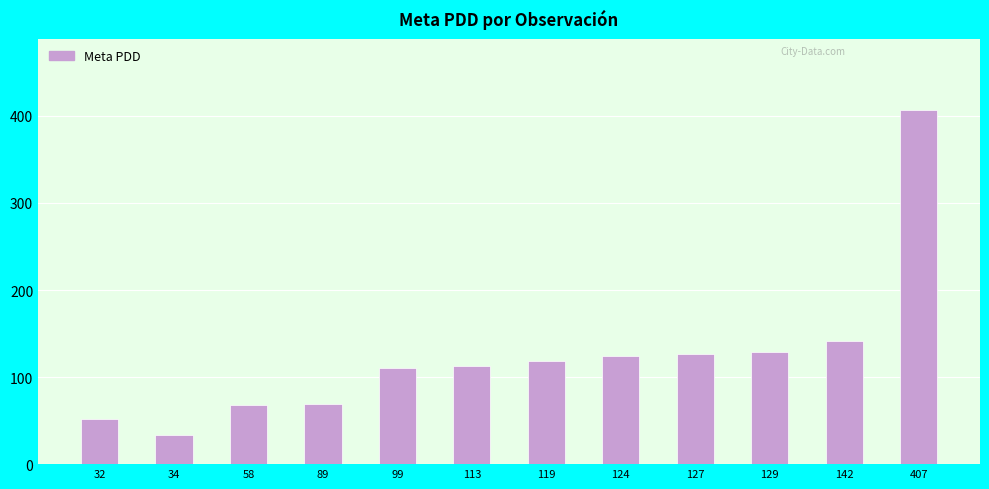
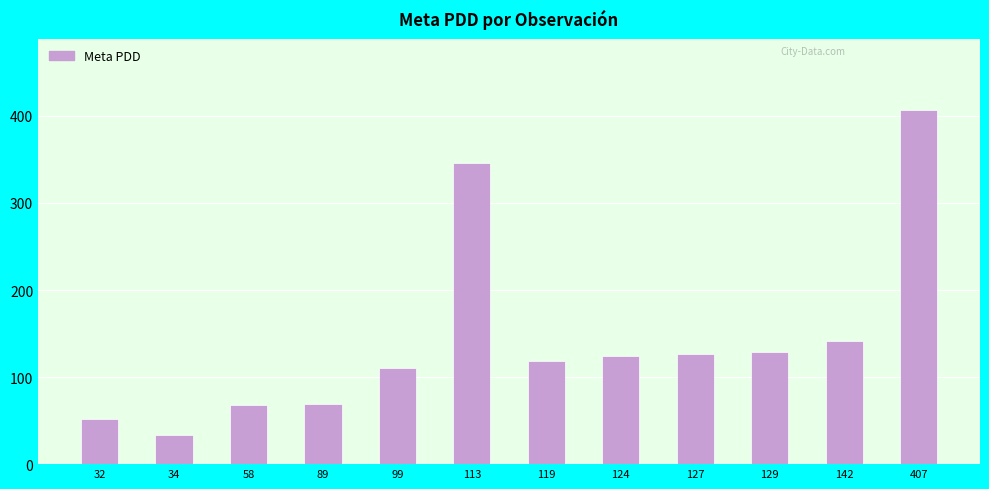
113: 110 -> 350
